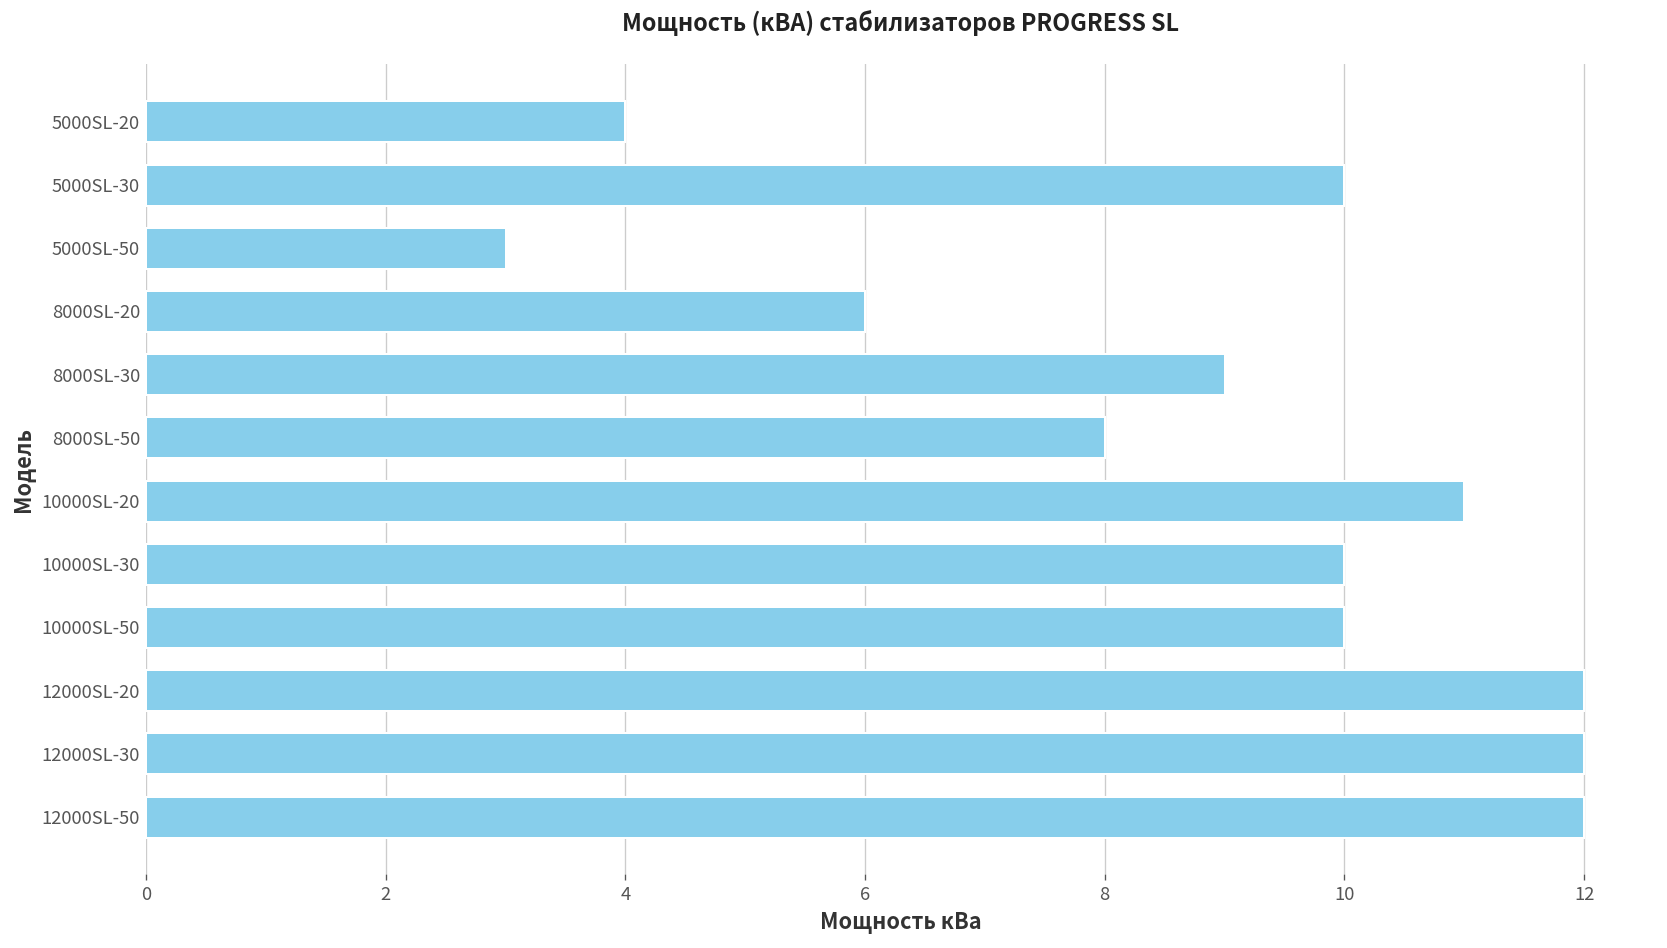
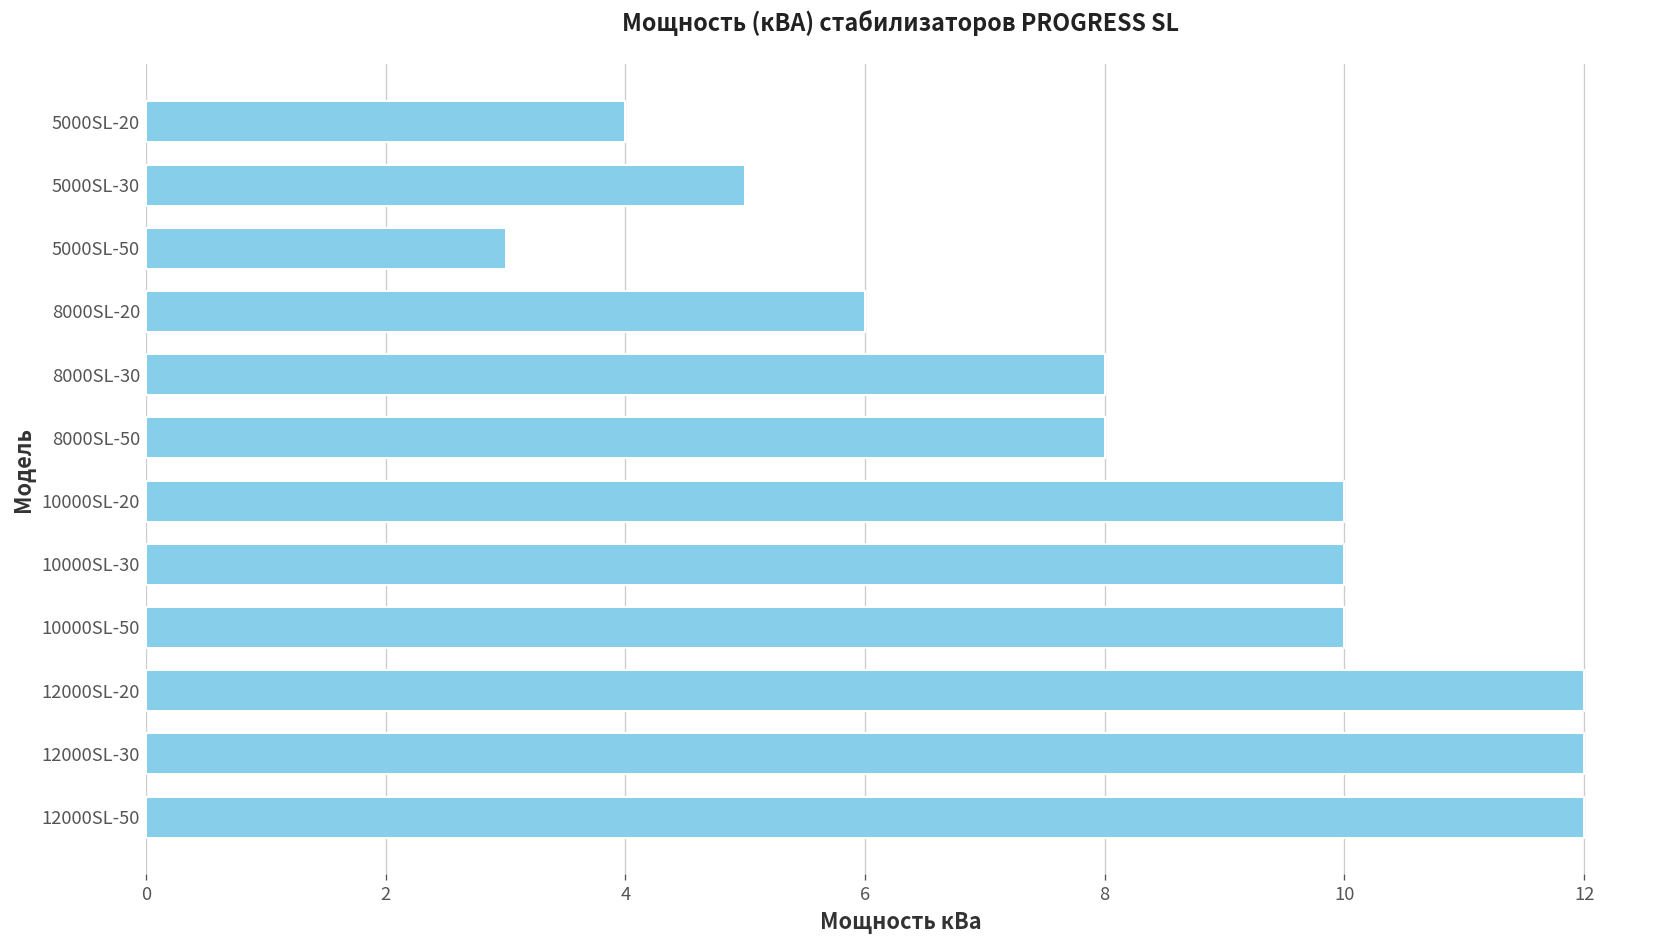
5000SL-30: 10 -> 5
8000SL-30: 9 -> 8
10000SL-20: 11 -> 10
